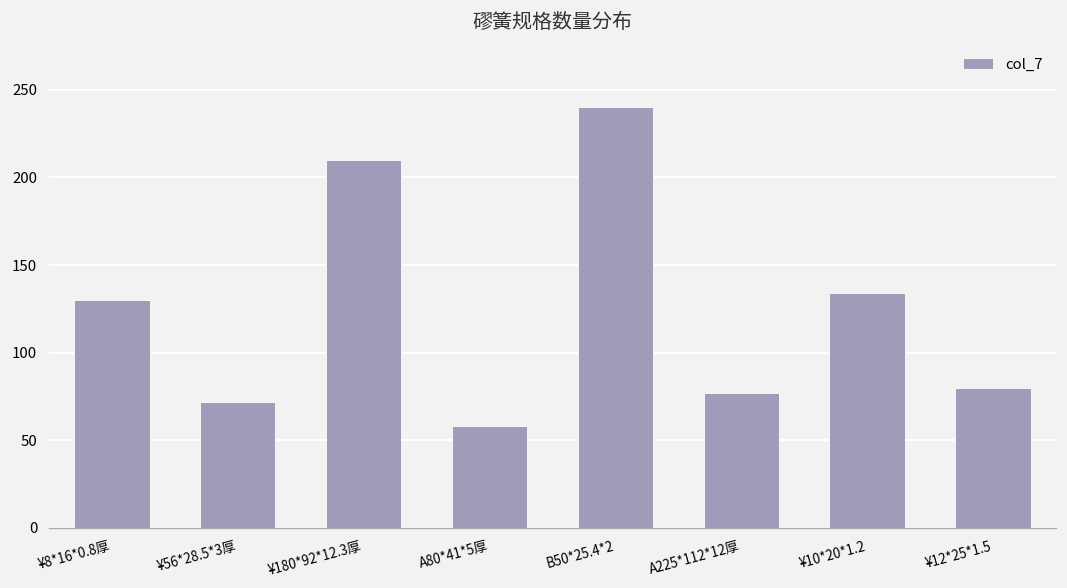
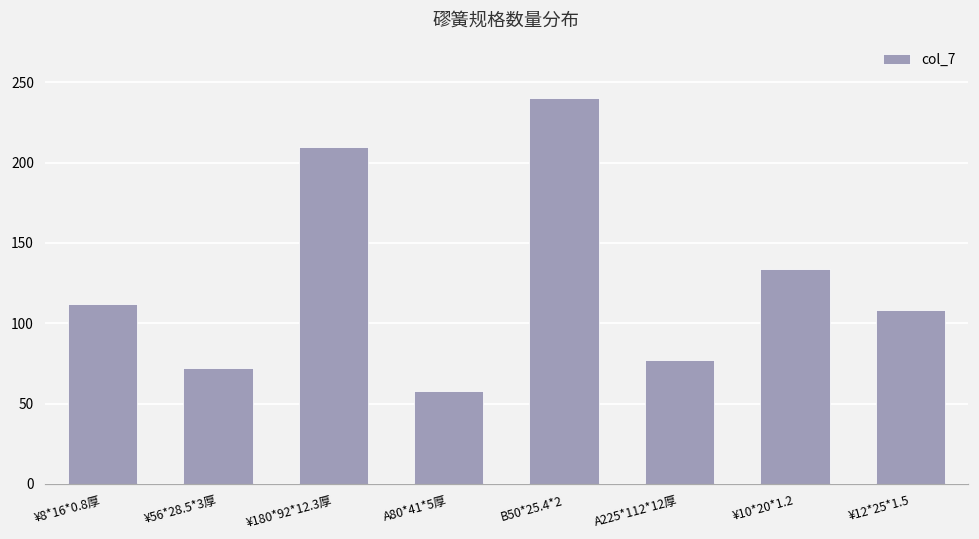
¥8*16*0.8厚: 130 -> 112
¥12*25*1.5: 80 -> 108
